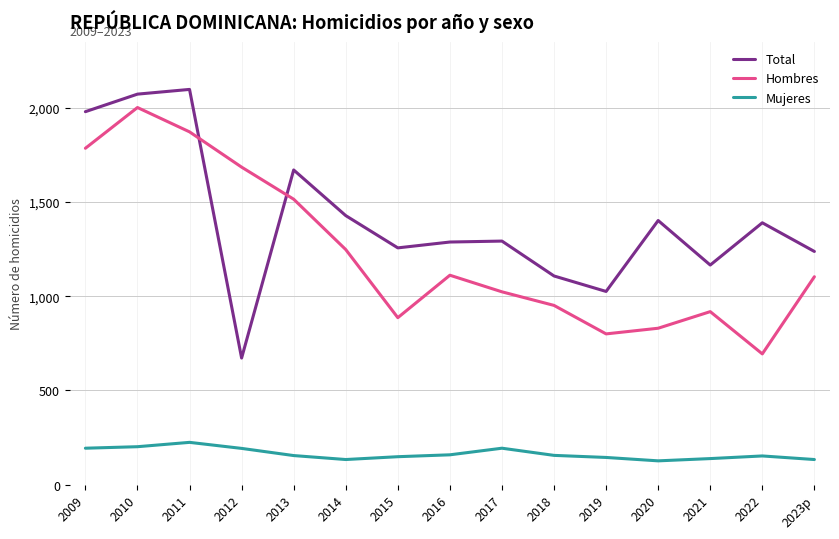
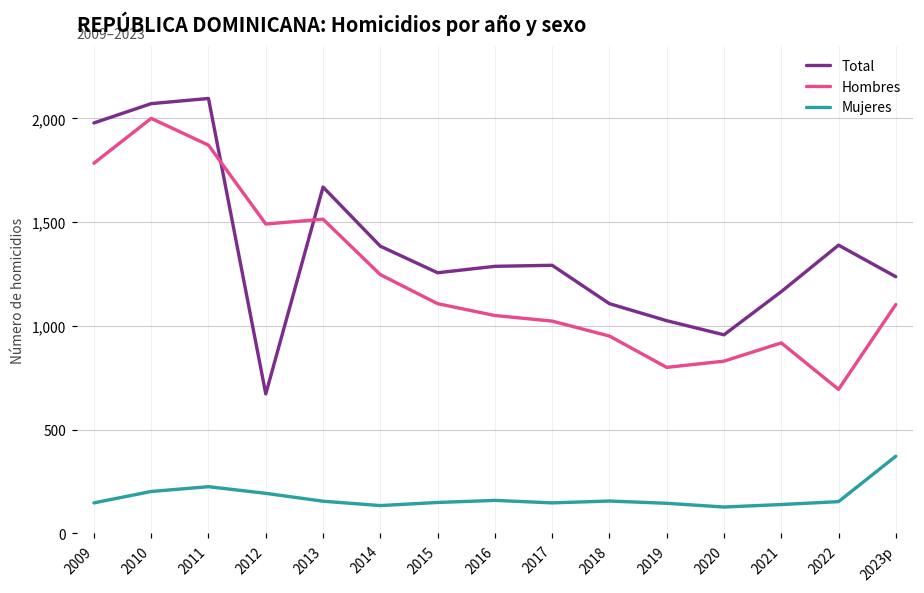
Mujeres, 2009: 190 -> 150
Hombres, 2012: 1,680 -> 1,490
Total, 2014: 1,430 -> 1,380
Hombres, 2015: 890 -> 1,110
Hombres, 2016: 1,110 -> 1,050
Mujeres, 2017: 190 -> 150
Total, 2020: 1,400 -> 960
Mujeres, 2023p: 130 -> 370
